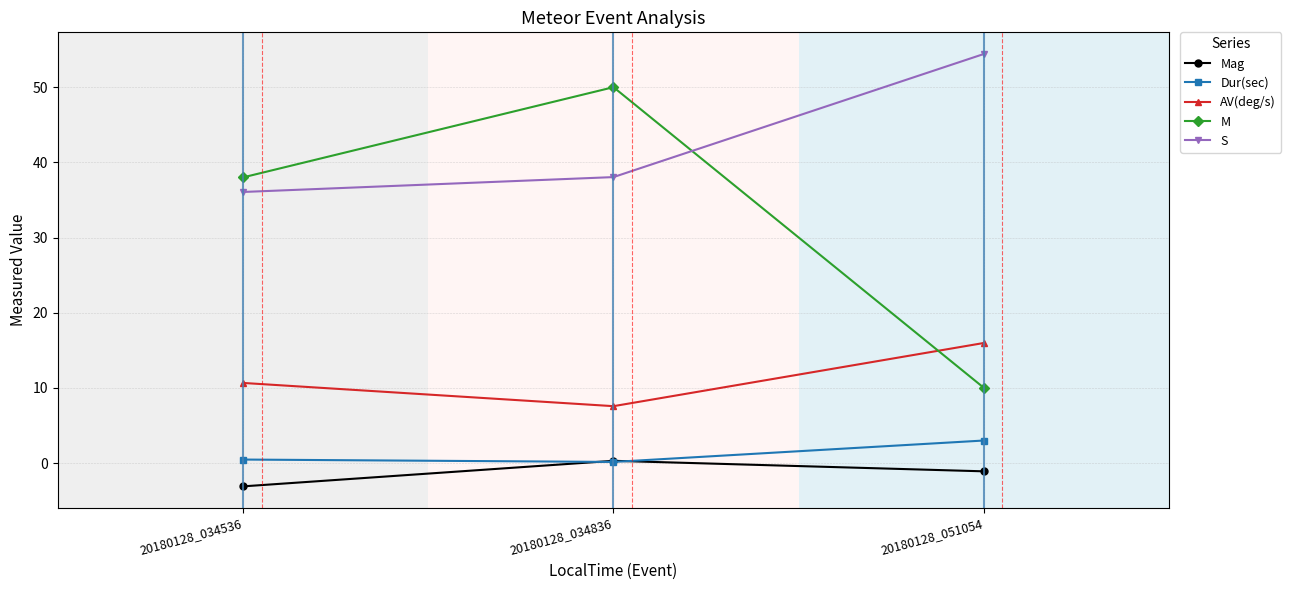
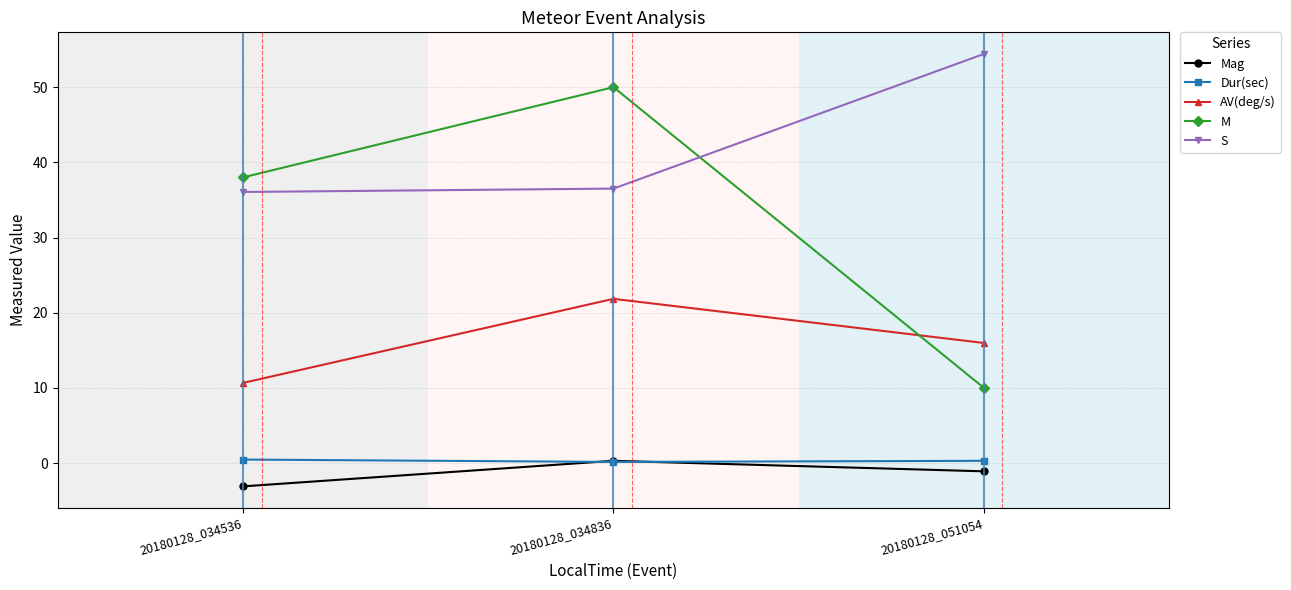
AV(deg/s), 20180128_034836: 8 -> 22
S, 20180128_034836: 38 -> 37
Dur(sec), 20180128_051054: 3 -> 0
